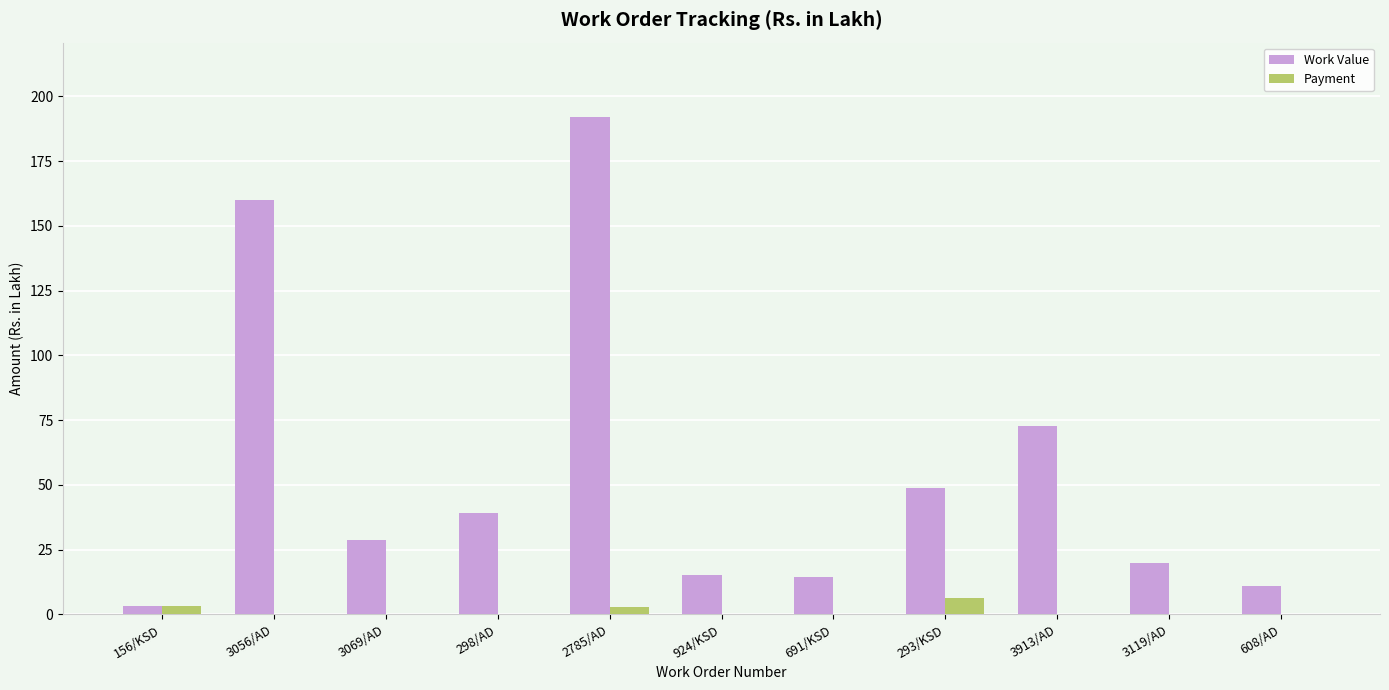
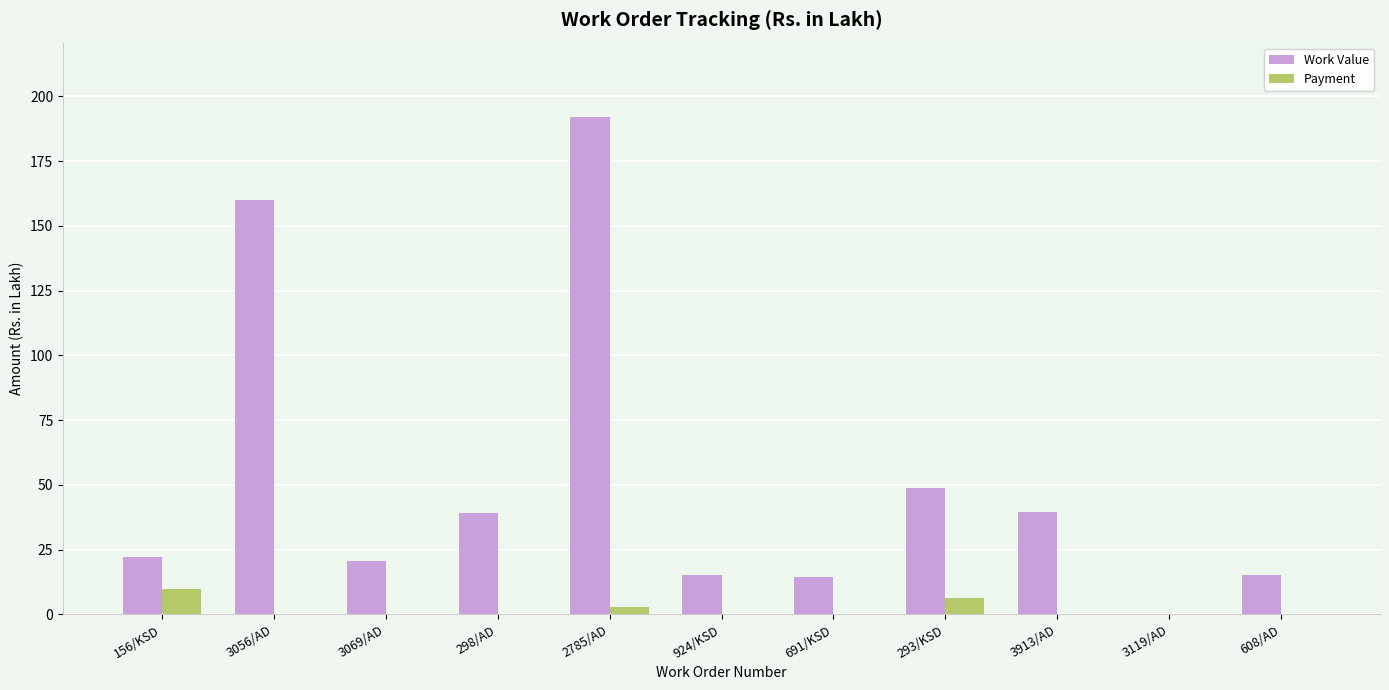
Work Value, 156/KSD: 3 -> 22
Payment, 156/KSD: 3 -> 10
Work Value, 3069/AD: 29 -> 20
Work Value, 3913/AD: 73 -> 40
Work Value, 3119/AD: 20 -> 0
Work Value, 608/AD: 11 -> 15
